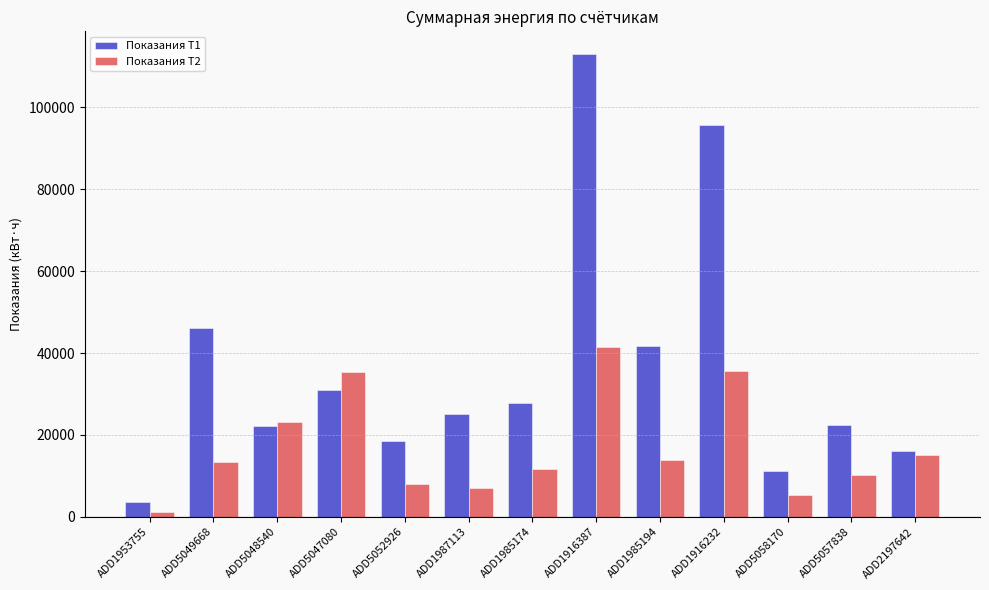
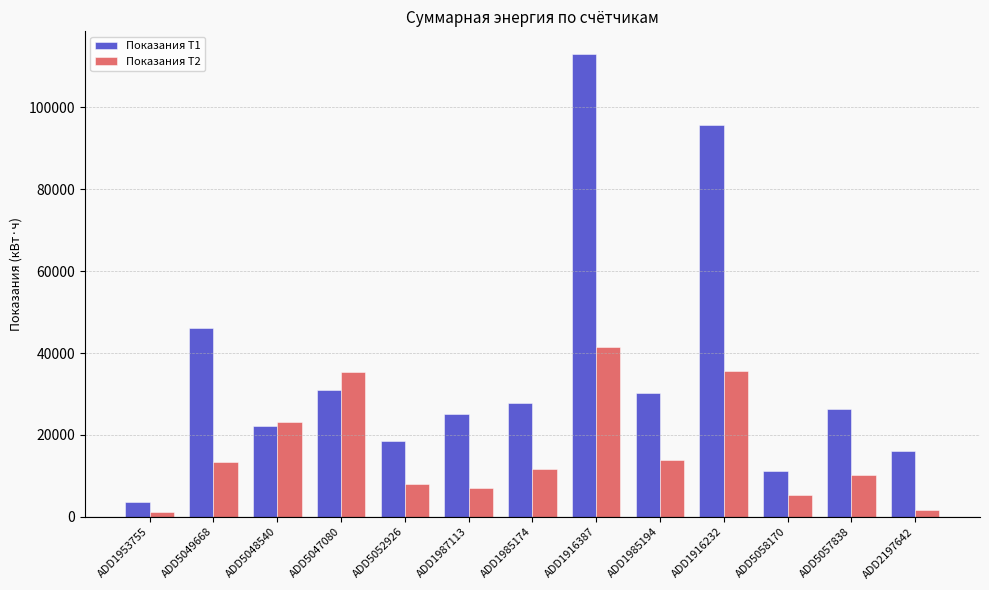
Показания Т1, ADD1985194: 42000 -> 30000
Показания Т1, ADD5057838: 22000 -> 26000
Показания Т2, ADD2197642: 15000 -> 2000
